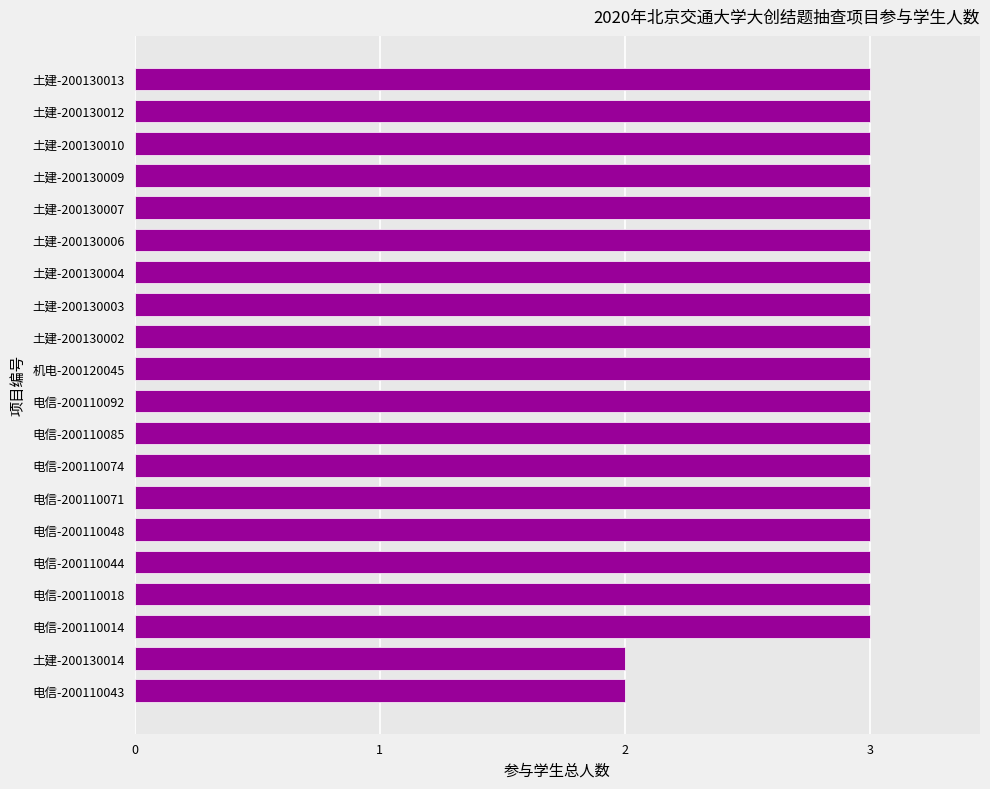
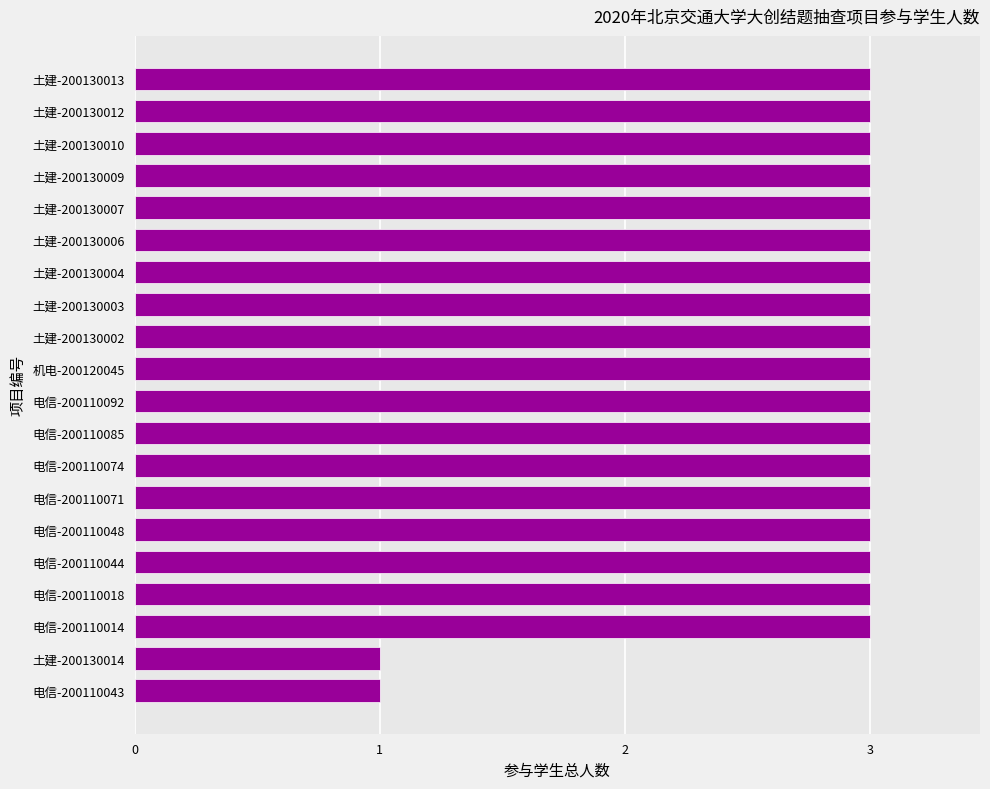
土建-200130014: 2 -> 1
电信-200110043: 2 -> 1
